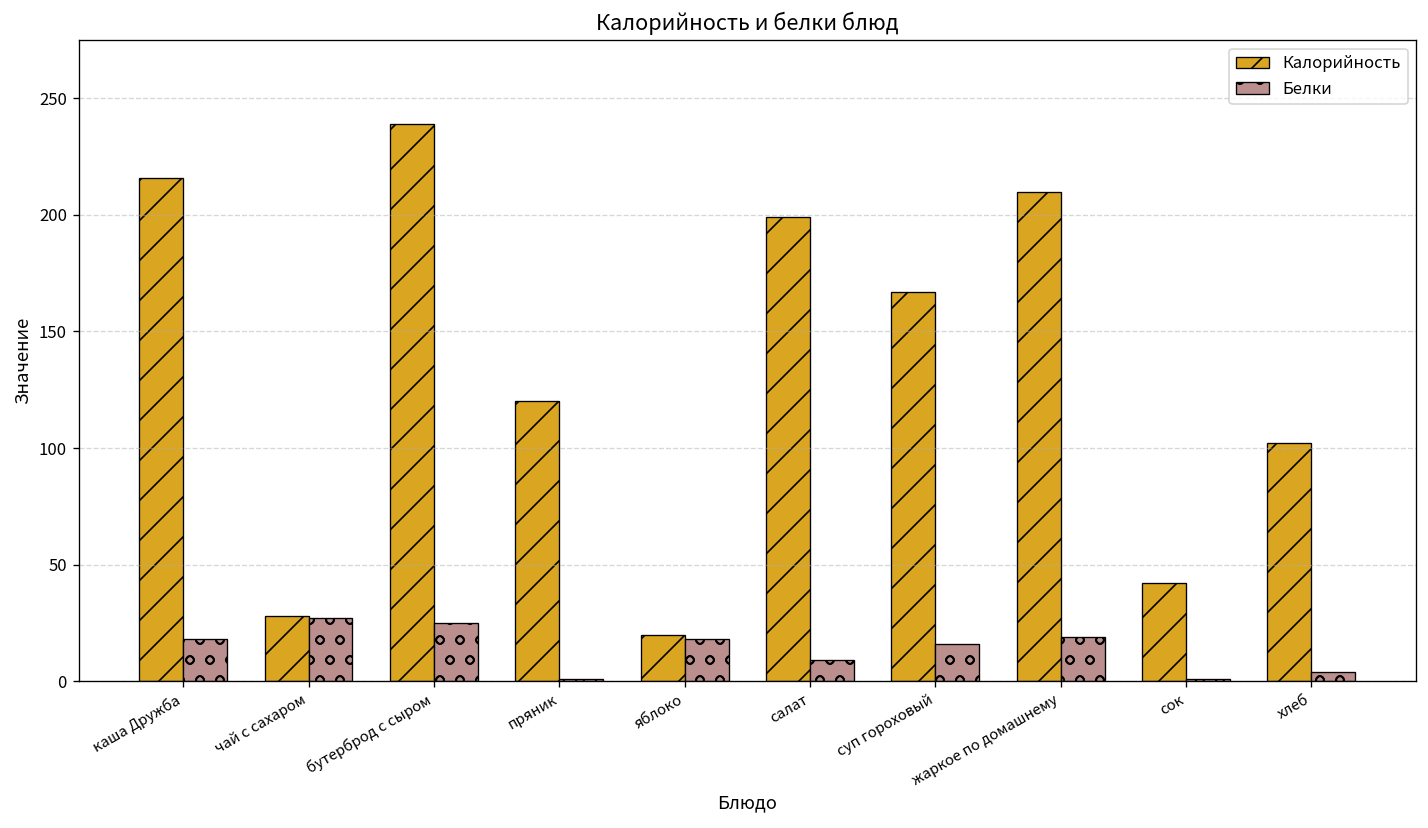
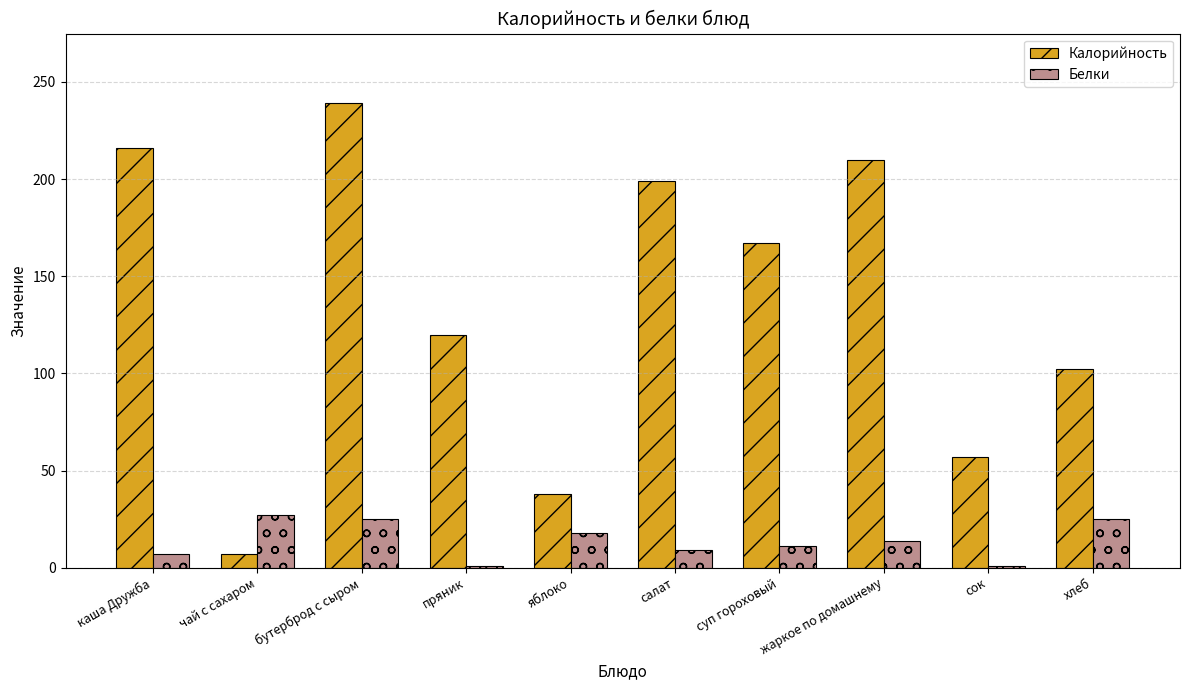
Белки, каша Дружба: 18 -> 7
Калорийность, чай с сахаром: 28 -> 7
Калорийность, яблоко: 20 -> 38
Белки, суп гороховый: 16 -> 11
Белки, жаркое по домашнему: 19 -> 14
Калорийность, сок: 42 -> 57
Белки, хлеб: 4 -> 25
